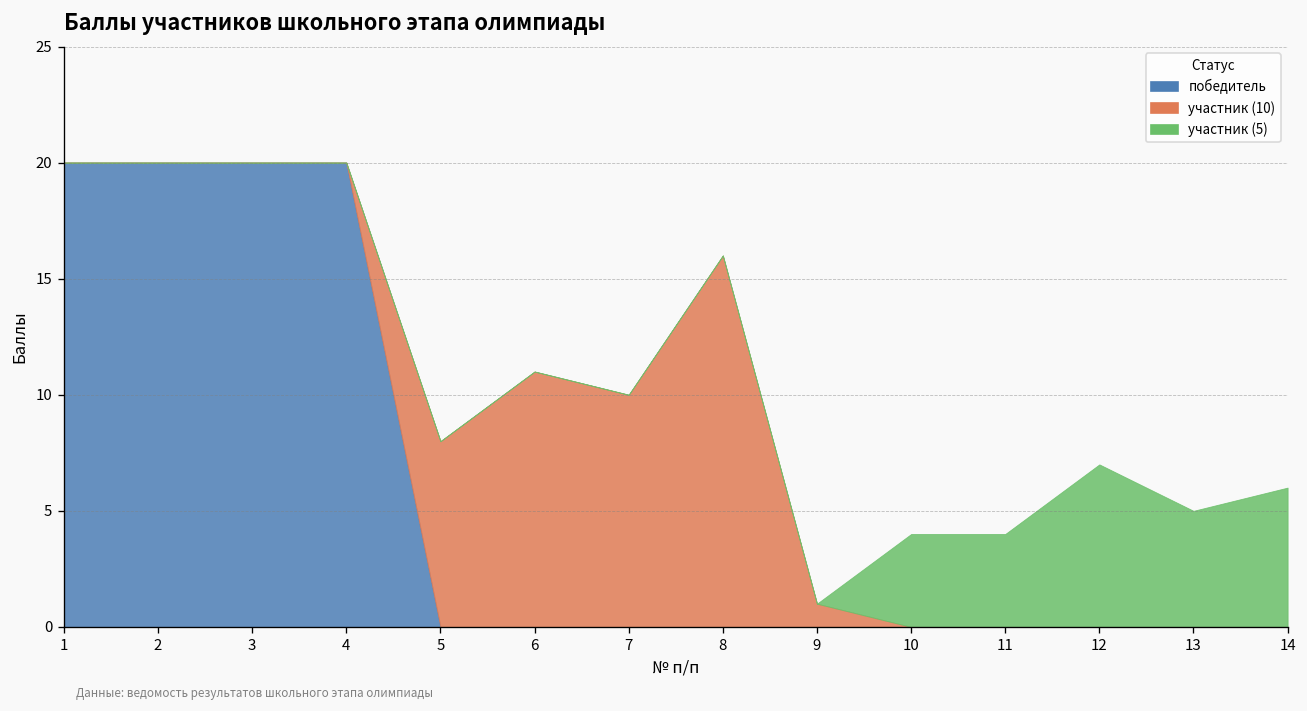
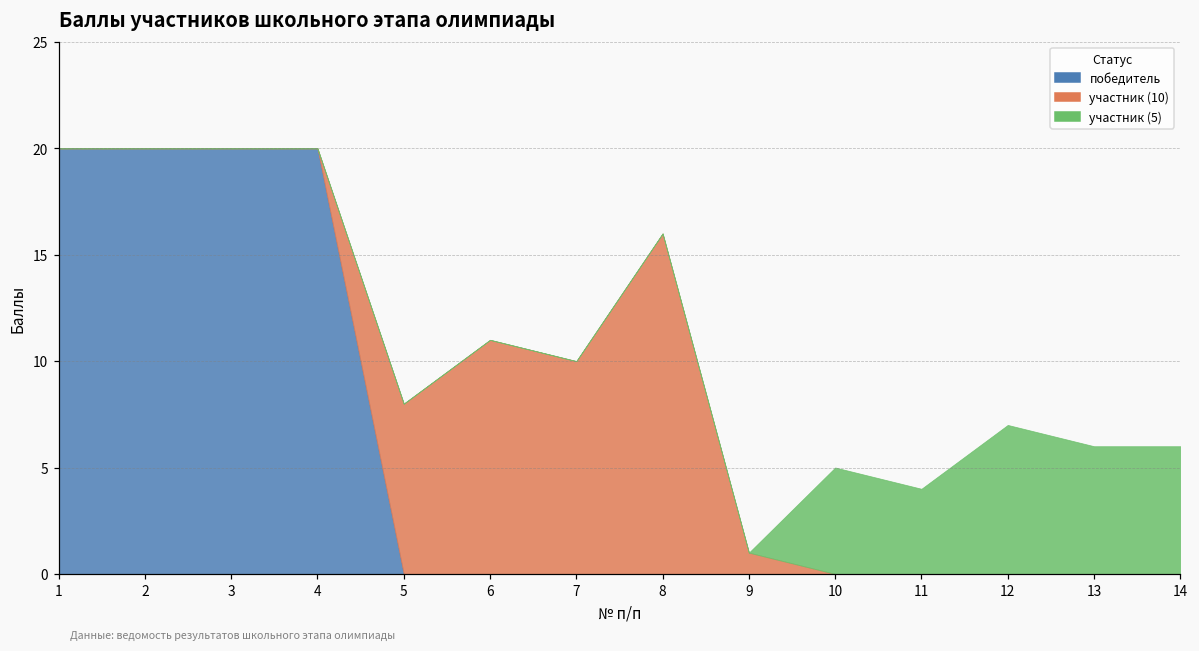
участник (5), 10: 4 -> 5
участник (5), 13: 5 -> 6
